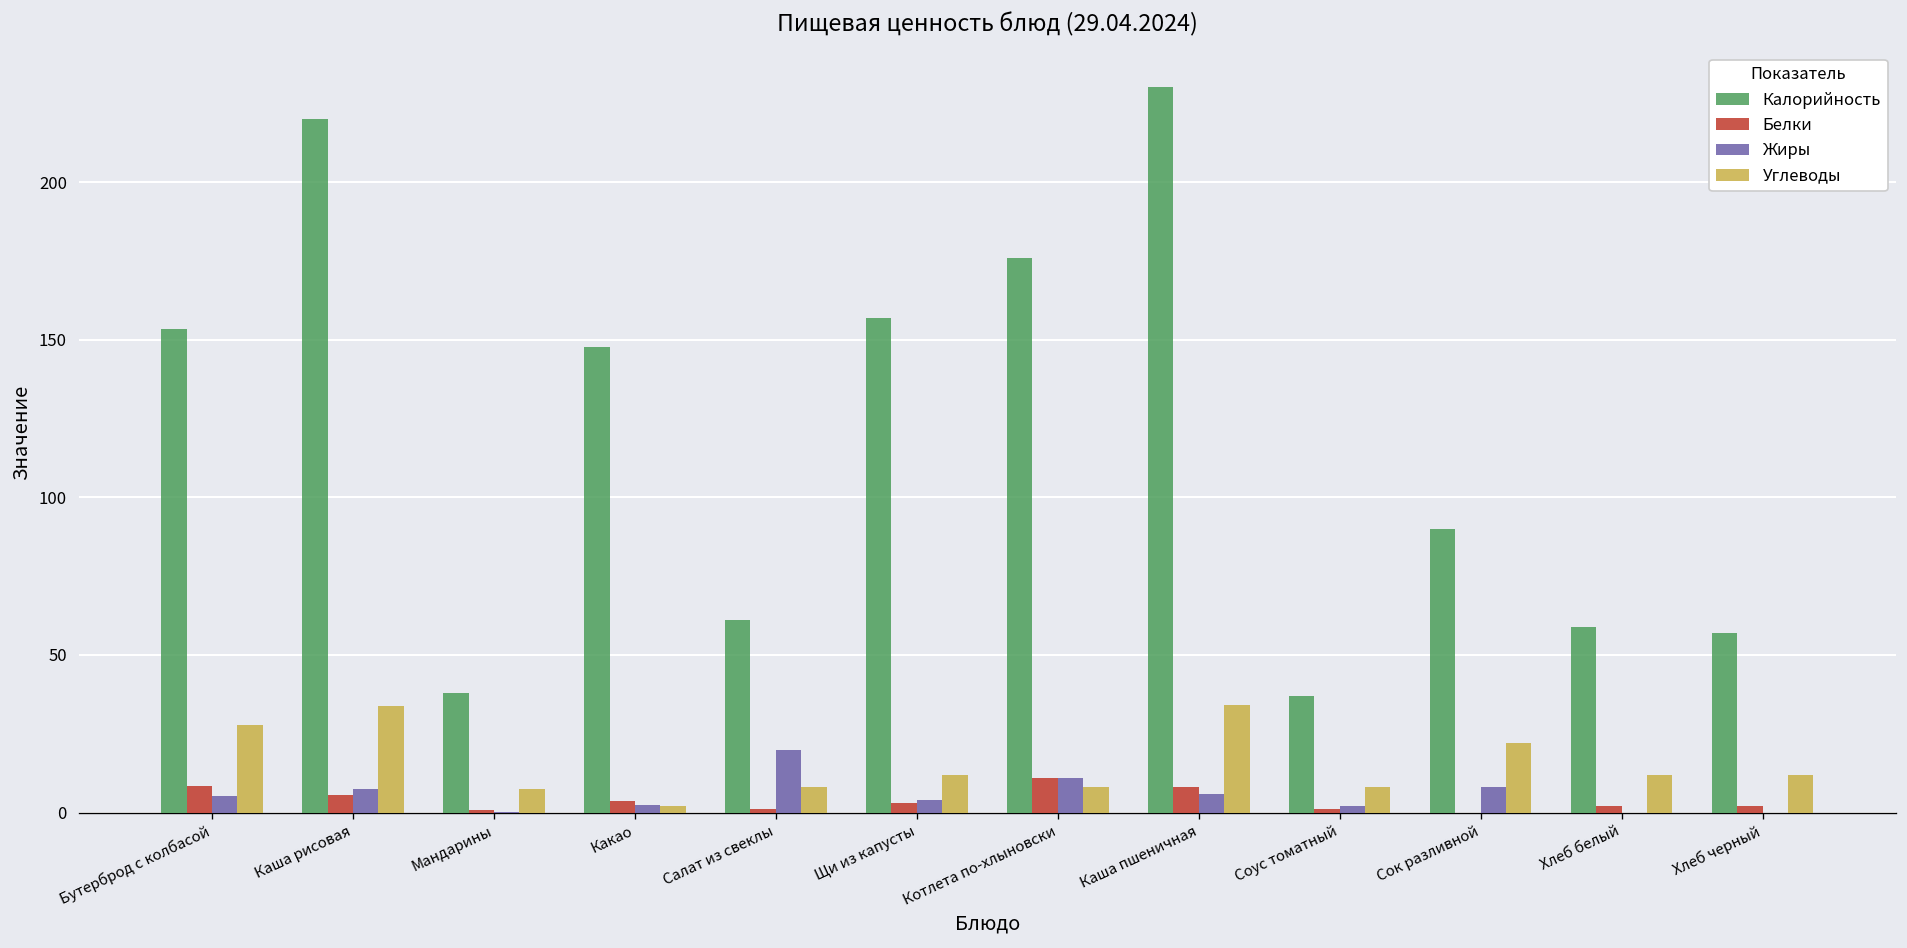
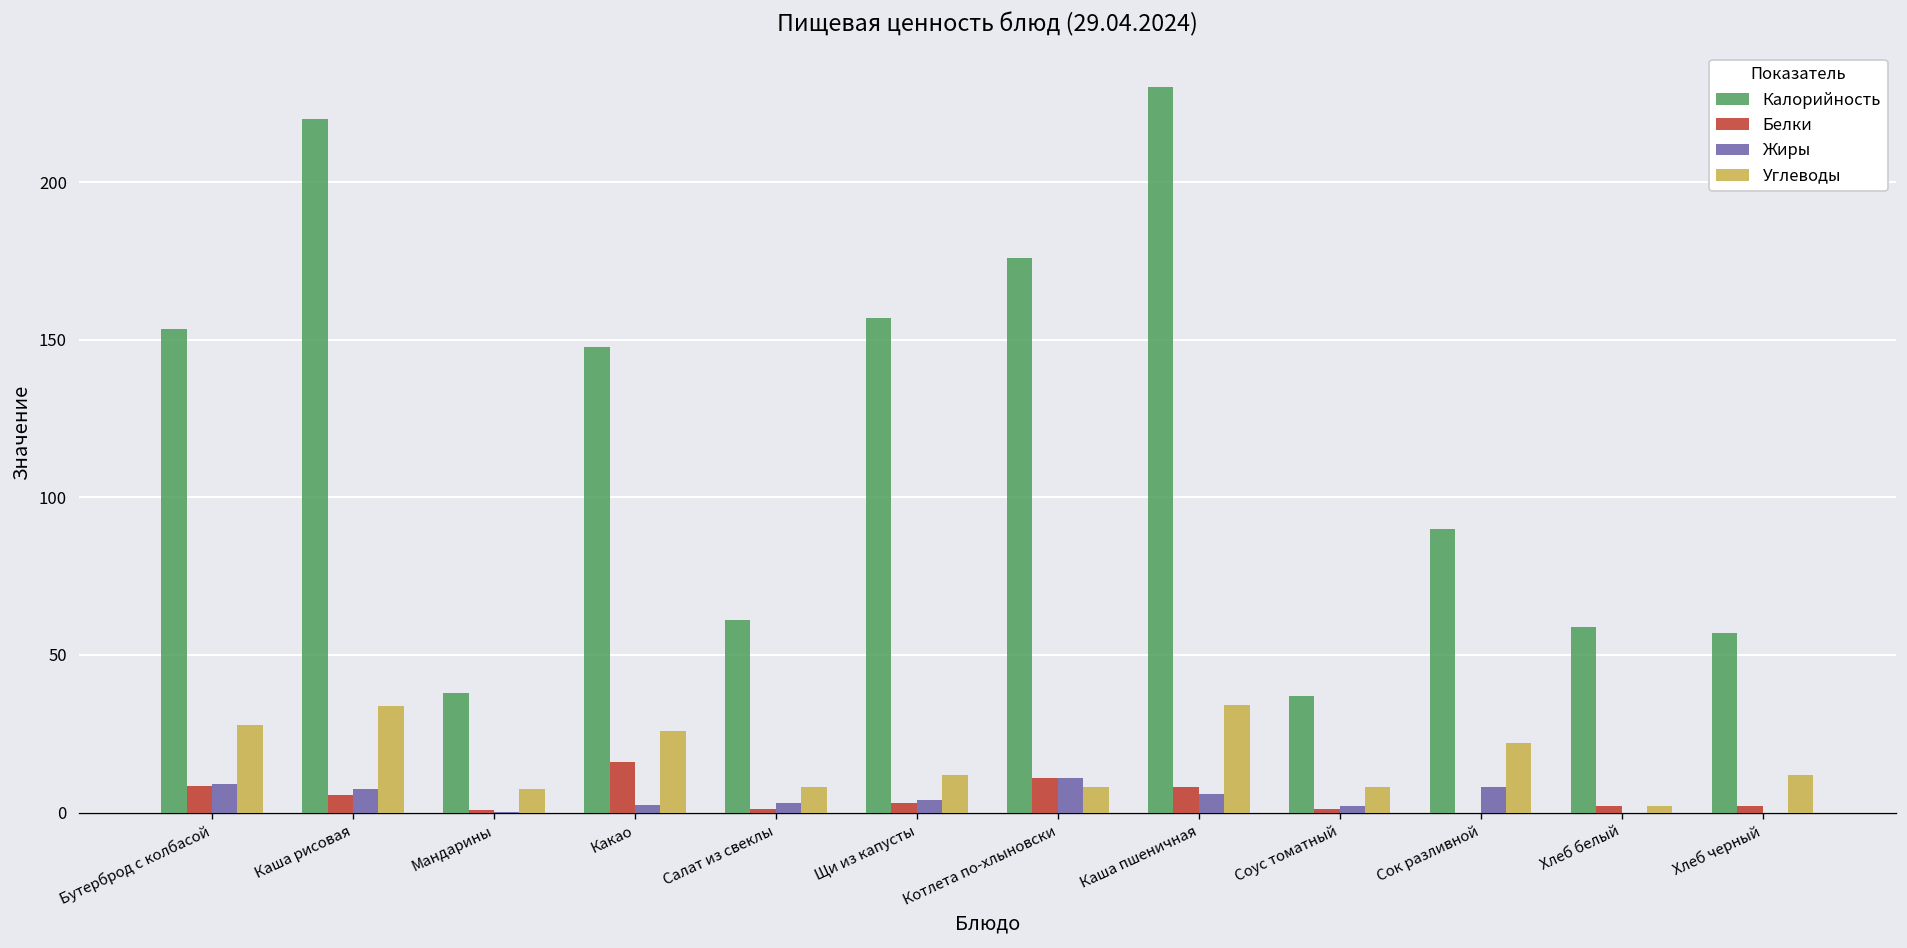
Жиры, Бутерброд с колбасой: 5 -> 9
Белки, Какао: 4 -> 16
Углеводы, Какао: 2 -> 26
Жиры, Салат из свеклы: 20 -> 3
Углеводы, Хлеб белый: 12 -> 2
